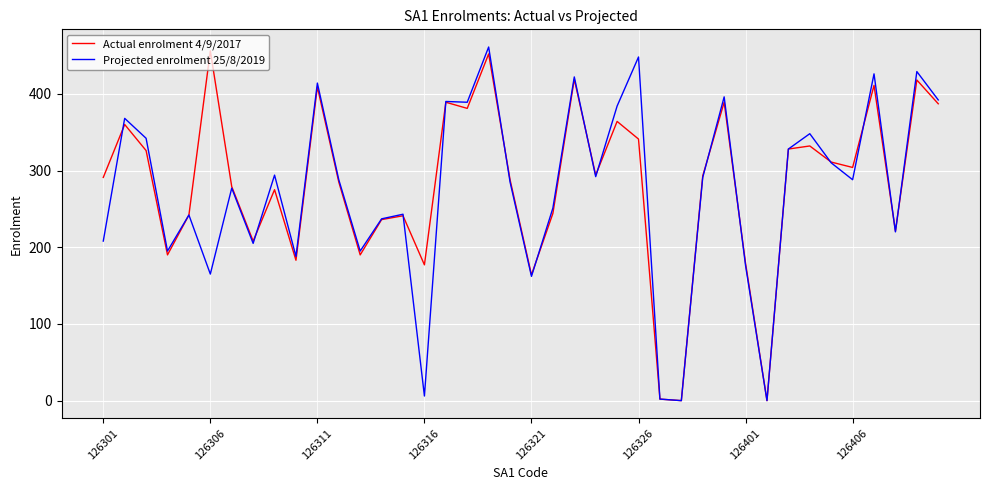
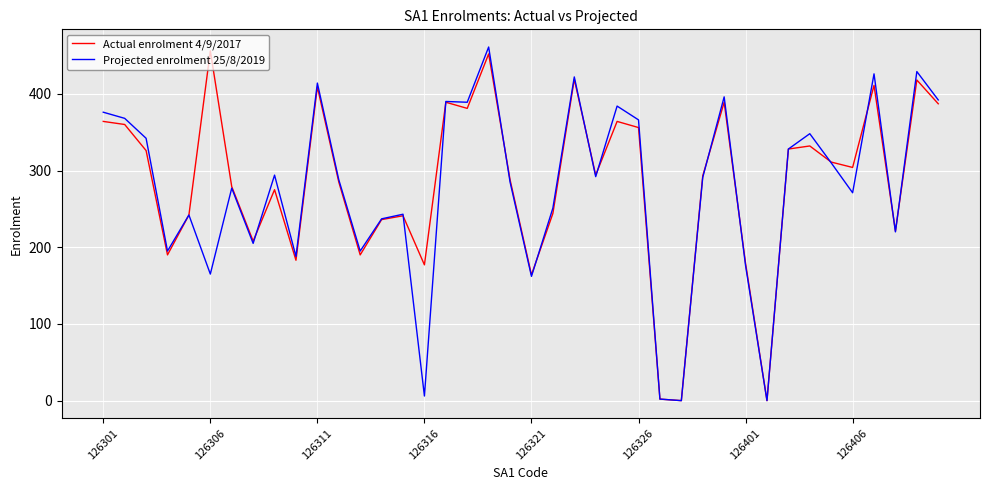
Actual enrolment 4/9/2017, 126301: 290 -> 360
Projected enrolment 25/8/2019, 126301: 210 -> 380
Actual enrolment 4/9/2017, 126326: 340 -> 360
Projected enrolment 25/8/2019, 126326: 450 -> 370
Projected enrolment 25/8/2019, 126406: 290 -> 270
